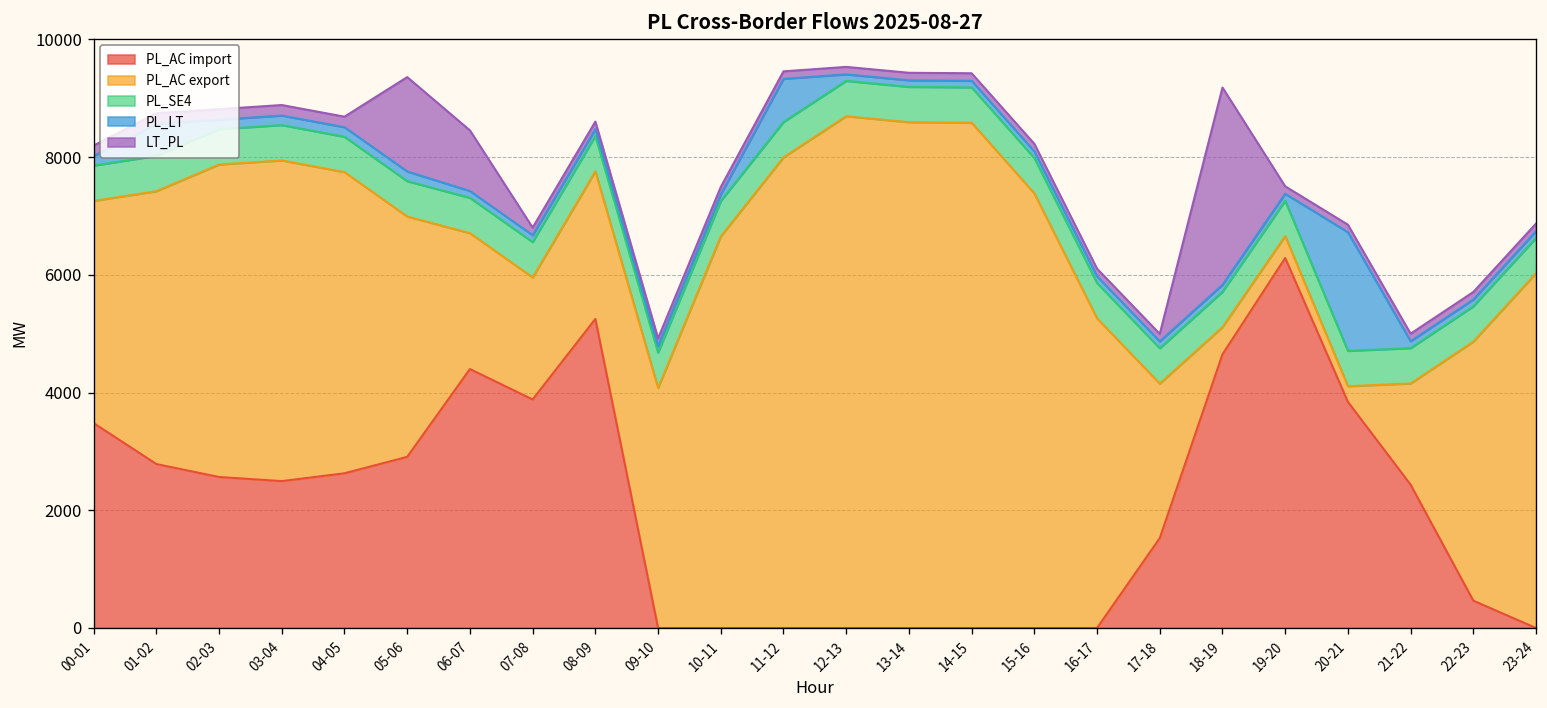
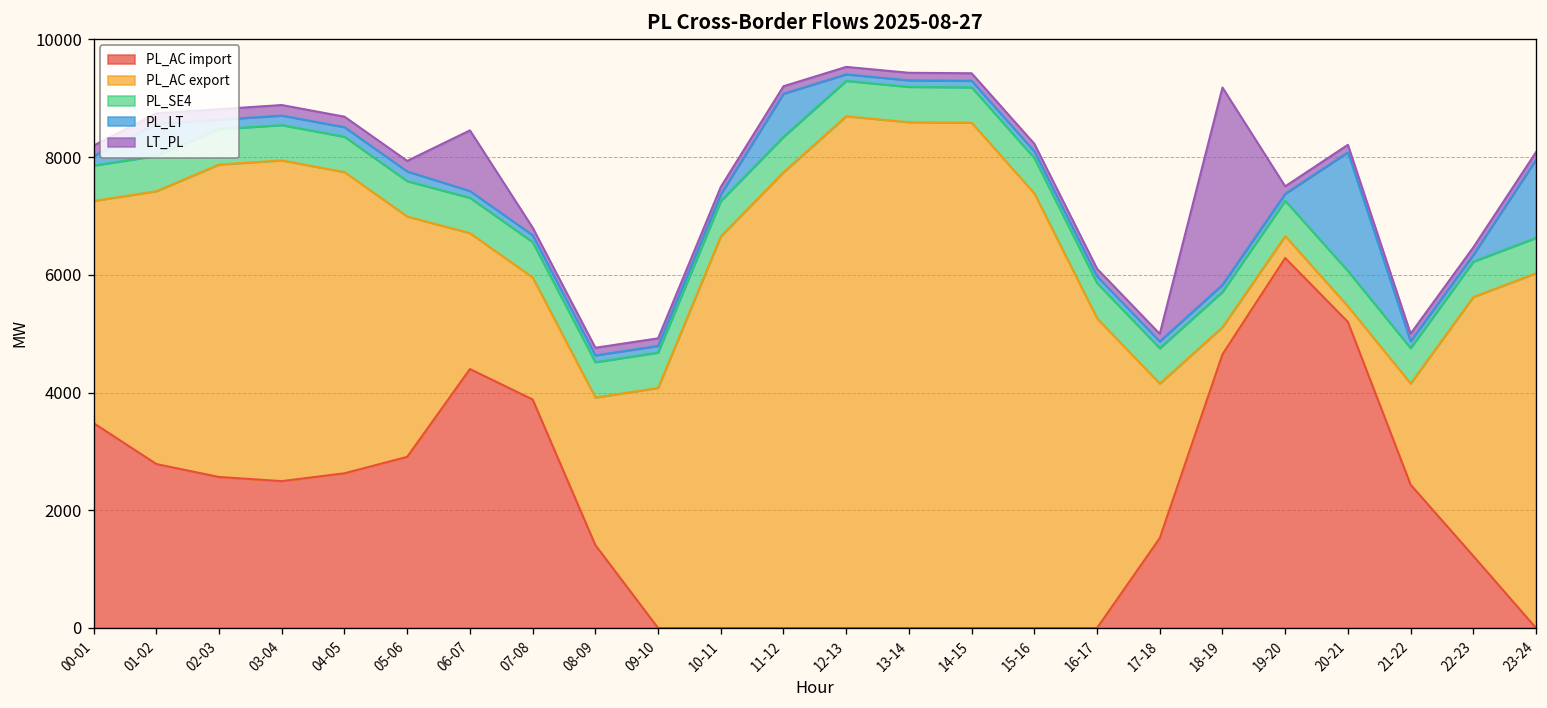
LT_PL, 05-06: 1600 -> 200
PL_AC import, 08-09: 5300 -> 1400
PL_AC export, 11-12: 8000 -> 7700
PL_AC import, 20-21: 3800 -> 5200
PL_AC import, 22-23: 500 -> 1200
PL_LT, 23-24: 100 -> 1300
